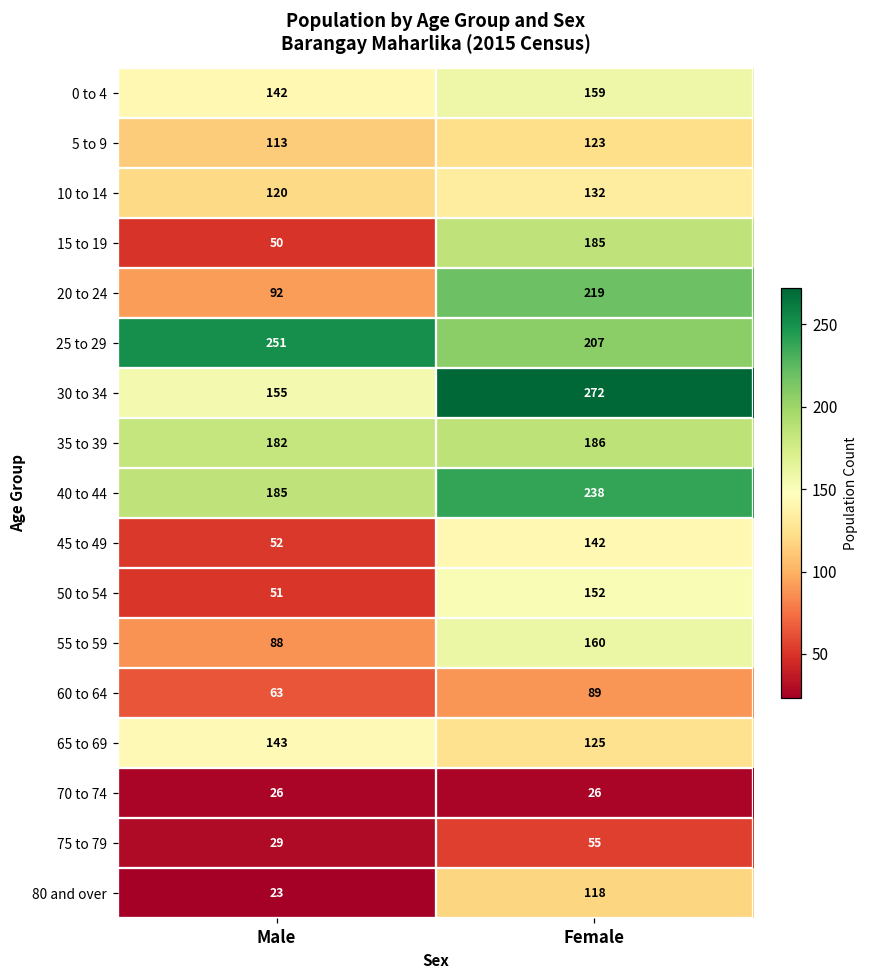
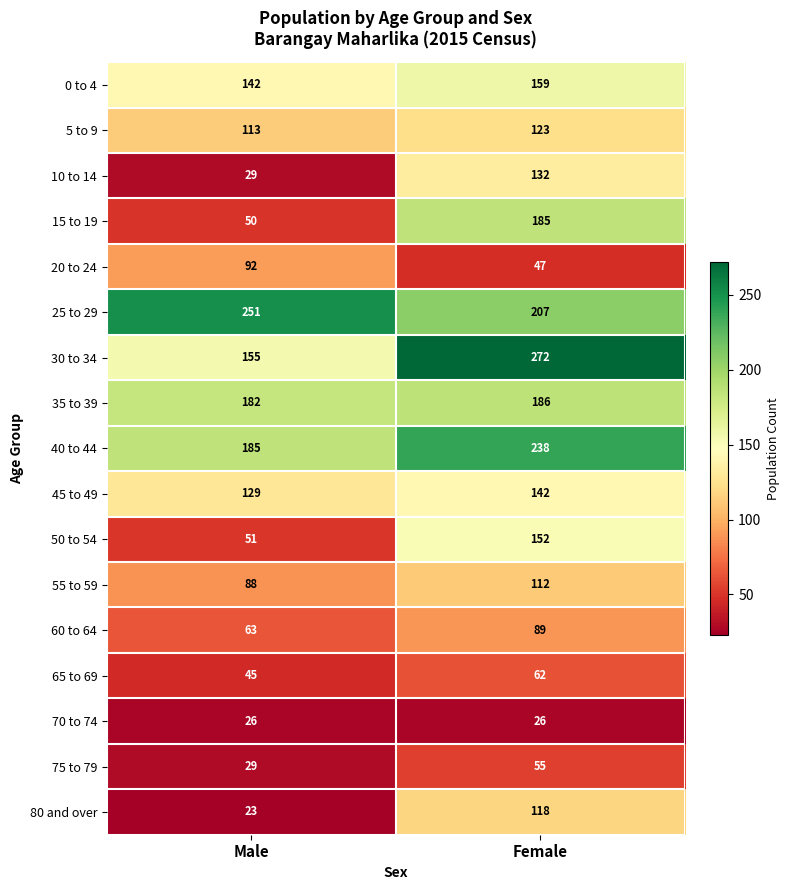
10 to 14, Male: 120 -> 29
20 to 24, Female: 219 -> 47
45 to 49, Male: 52 -> 129
55 to 59, Female: 160 -> 112
65 to 69, Male: 143 -> 45
65 to 69, Female: 125 -> 62
